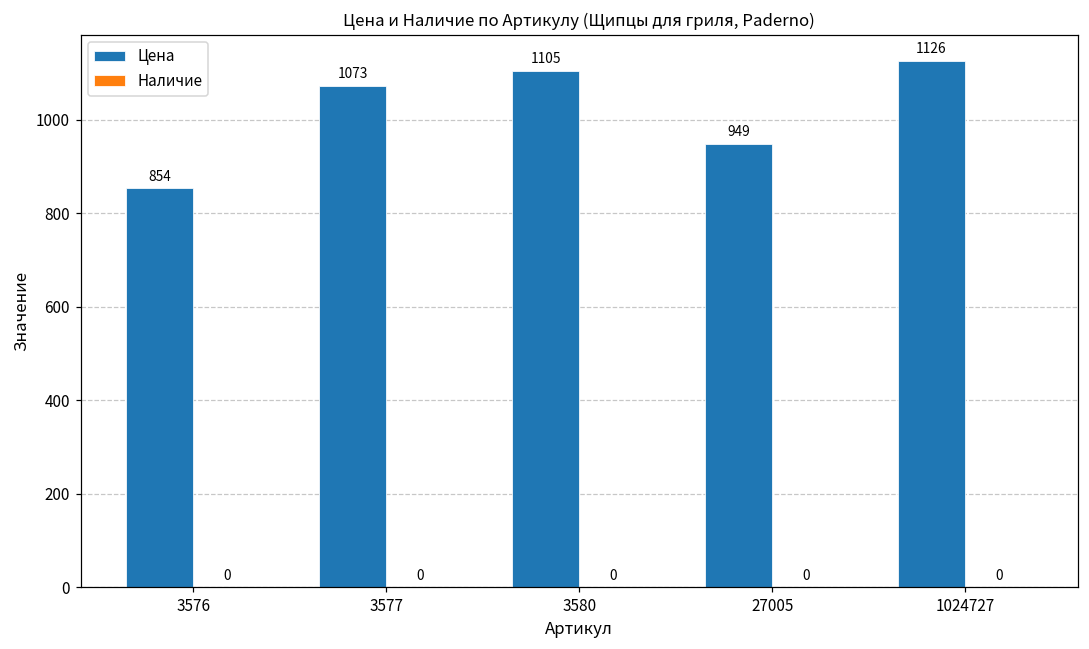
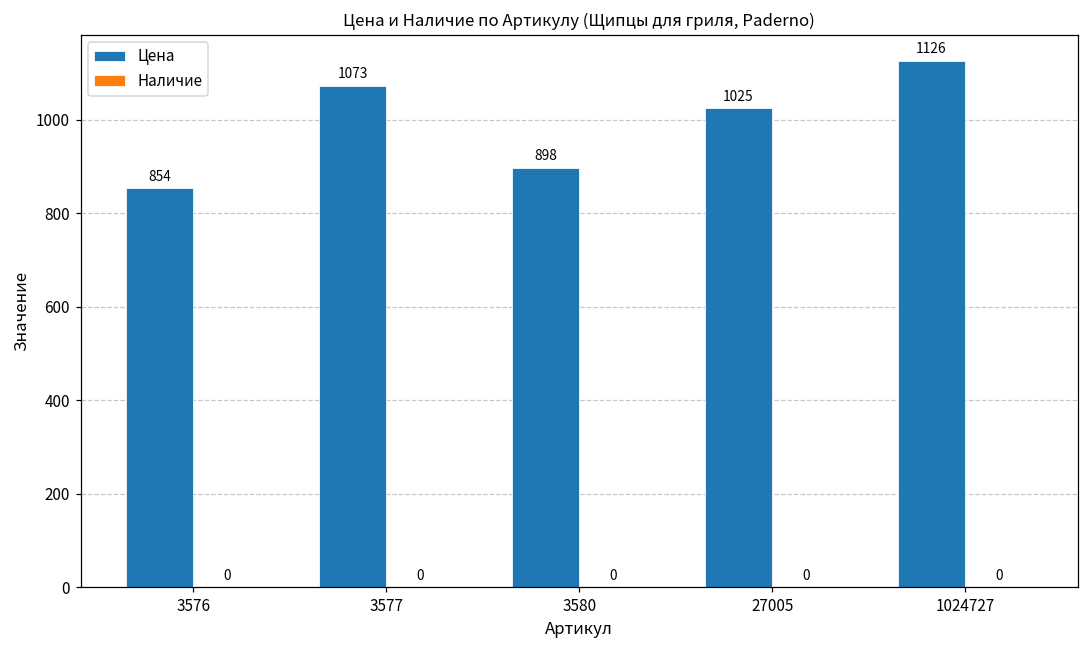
Цена, 3580: 1105 -> 898
Цена, 27005: 949 -> 1025
